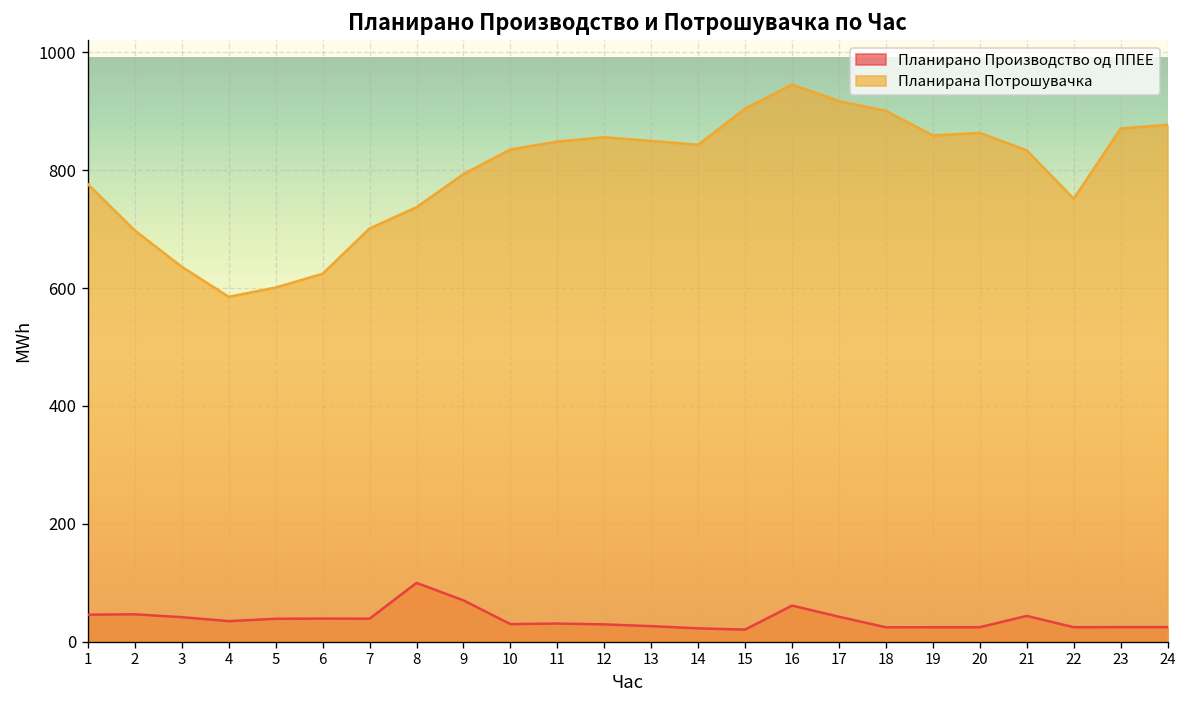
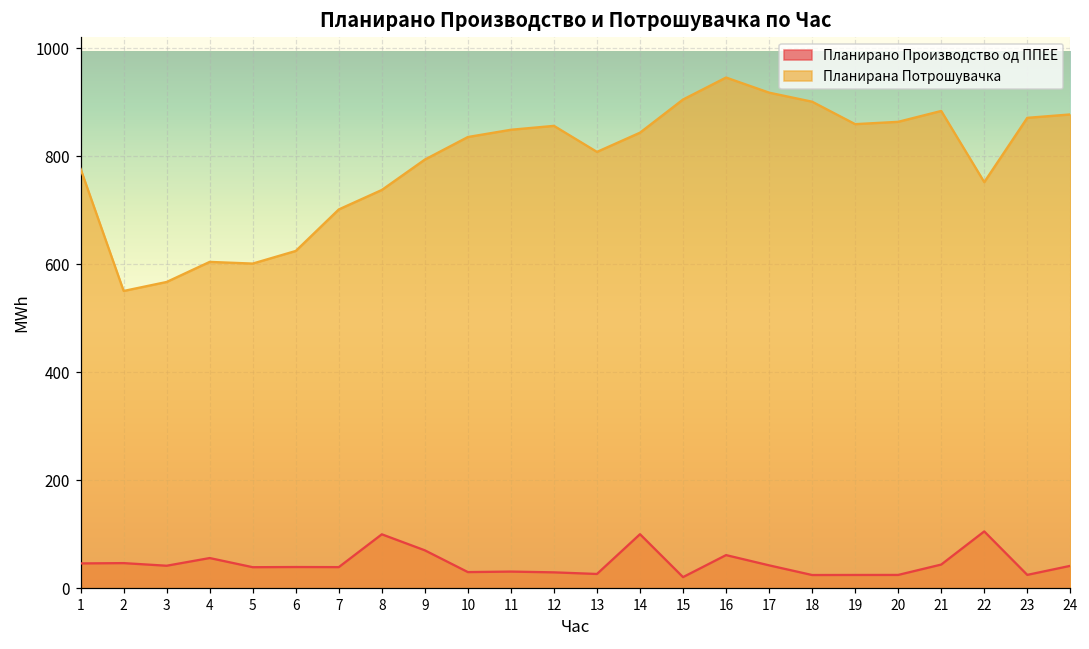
Планирана Потрошувачка, 2: 700 -> 550
Планирана Потрошувачка, 3: 640 -> 570
Планирано Производство од ППЕЕ, 4: 30 -> 60
Планирана Потрошувачка, 4: 590 -> 600
Планирана Потрошувачка, 13: 850 -> 810
Планирано Производство од ППЕЕ, 14: 20 -> 100
Планирана Потрошувачка, 21: 830 -> 880
Планирано Производство од ППЕЕ, 22: 20 -> 110
Планирано Производство од ППЕЕ, 24: 20 -> 40
